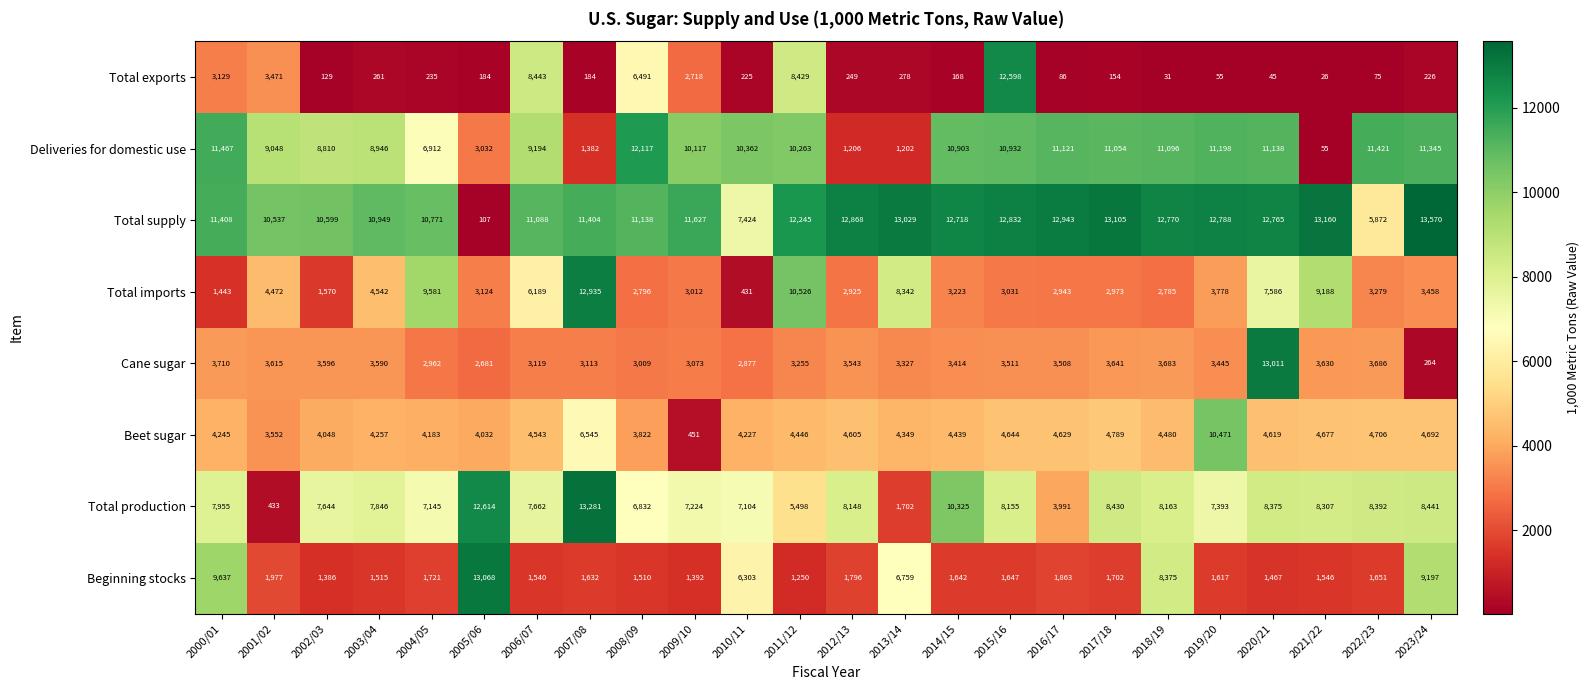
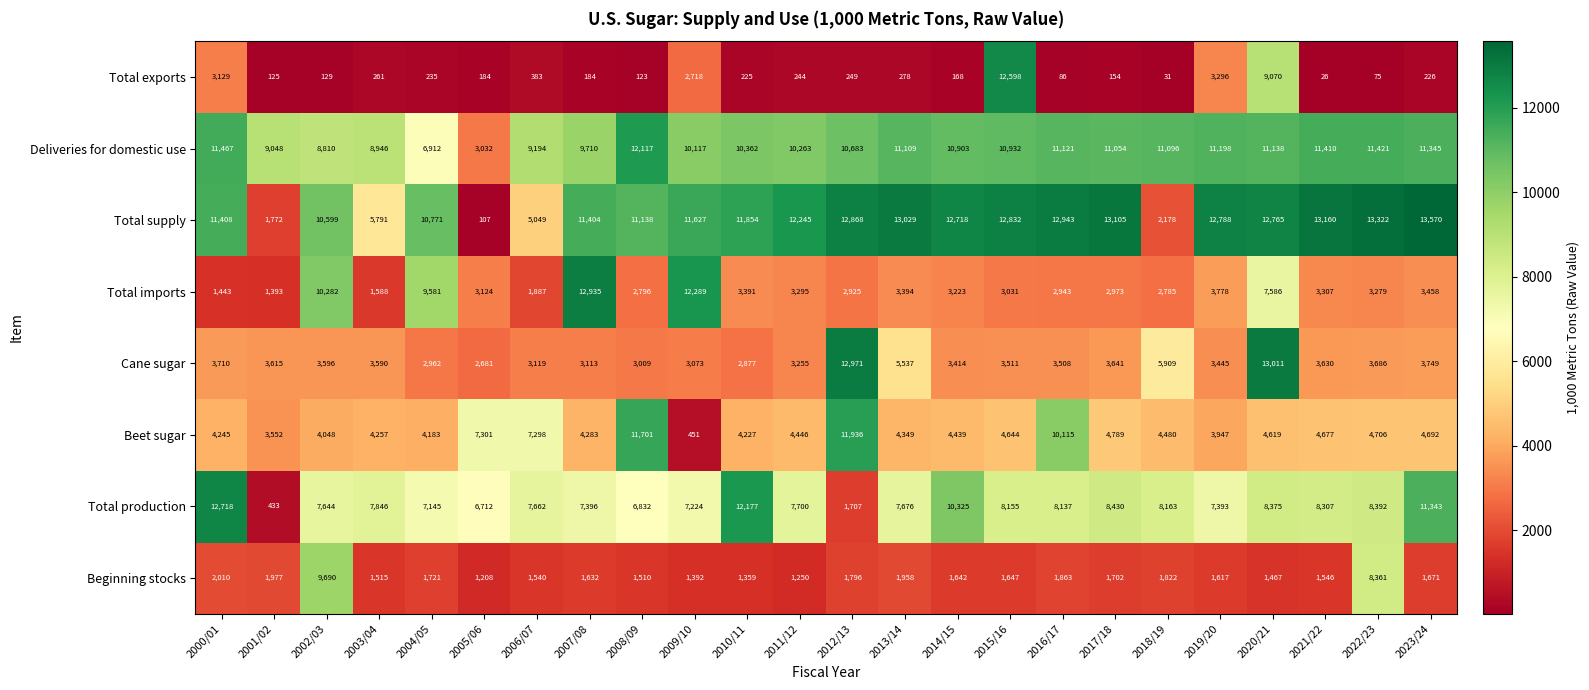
Total exports, 2001/02: 3,471 -> 125
Total exports, 2006/07: 8,443 -> 383
Total exports, 2008/09: 6,491 -> 123
Total exports, 2011/12: 8,429 -> 244
Total exports, 2019/20: 55 -> 3,296
Total exports, 2020/21: 45 -> 9,070
Deliveries for domestic use, 2007/08: 1,382 -> 9,710
Deliveries for domestic use, 2012/13: 1,206 -> 10,683
Deliveries for domestic use, 2013/14: 1,202 -> 11,109
Deliveries for domestic use, 2021/22: 55 -> 11,410
Total supply, 2001/02: 10,537 -> 1,772
Total supply, 2003/04: 10,949 -> 5,791
Total supply, 2006/07: 11,088 -> 5,049
Total supply, 2010/11: 7,424 -> 11,854
Total supply, 2018/19: 12,770 -> 2,178
Total supply, 2022/23: 5,872 -> 13,322
Total imports, 2001/02: 4,472 -> 1,393
Total imports, 2002/03: 1,570 -> 10,282
Total imports, 2003/04: 4,542 -> 1,588
Total imports, 2006/07: 6,189 -> 1,887
Total imports, 2009/10: 3,012 -> 12,289
Total imports, 2010/11: 431 -> 3,391
Total imports, 2011/12: 10,526 -> 3,295
Total imports, 2013/14: 8,342 -> 3,394
Total imports, 2021/22: 9,188 -> 3,307
Cane sugar, 2012/13: 3,543 -> 12,971
Cane sugar, 2013/14: 3,327 -> 5,537
Cane sugar, 2018/19: 3,683 -> 5,909
Cane sugar, 2023/24: 264 -> 3,749
Beet sugar, 2005/06: 4,032 -> 7,301
Beet sugar, 2006/07: 4,543 -> 7,298
Beet sugar, 2007/08: 6,545 -> 4,283
Beet sugar, 2008/09: 3,822 -> 11,701
Beet sugar, 2012/13: 4,605 -> 11,936
Beet sugar, 2016/17: 4,629 -> 10,115
Beet sugar, 2019/20: 10,471 -> 3,947
Total production, 2000/01: 7,955 -> 12,718
Total production, 2005/06: 12,614 -> 6,712
Total production, 2007/08: 13,281 -> 7,396
Total production, 2010/11: 7,104 -> 12,177
Total production, 2011/12: 5,498 -> 7,700
Total production, 2012/13: 8,148 -> 1,707
Total production, 2013/14: 1,702 -> 7,676
Total production, 2016/17: 3,991 -> 8,137
Total production, 2023/24: 8,441 -> 11,343
Beginning stocks, 2000/01: 9,637 -> 2,010
Beginning stocks, 2002/03: 1,386 -> 9,690
Beginning stocks, 2005/06: 13,068 -> 1,208
Beginning stocks, 2010/11: 6,303 -> 1,359
Beginning stocks, 2013/14: 6,759 -> 1,958
Beginning stocks, 2018/19: 8,375 -> 1,822
Beginning stocks, 2022/23: 1,651 -> 8,361
Beginning stocks, 2023/24: 9,197 -> 1,671
